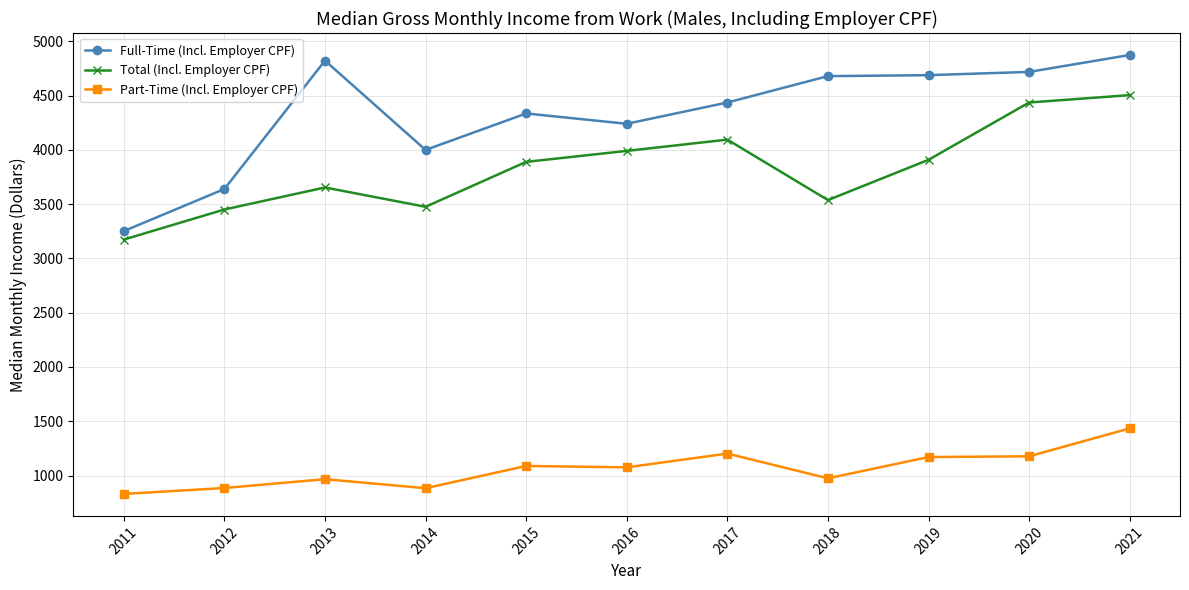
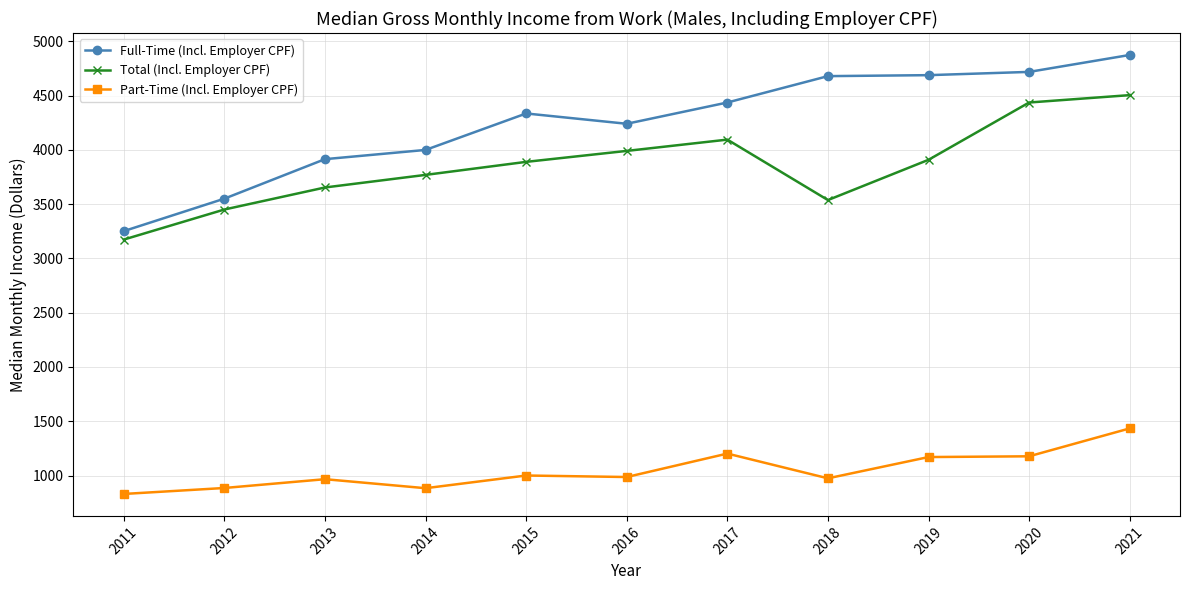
Full-Time (Incl. Employer CPF), 2012: 3640 -> 3550
Full-Time (Incl. Employer CPF), 2013: 4820 -> 3920
Total (Incl. Employer CPF), 2014: 3480 -> 3770
Part-Time (Incl. Employer CPF), 2015: 1090 -> 1000
Part-Time (Incl. Employer CPF), 2016: 1080 -> 990
